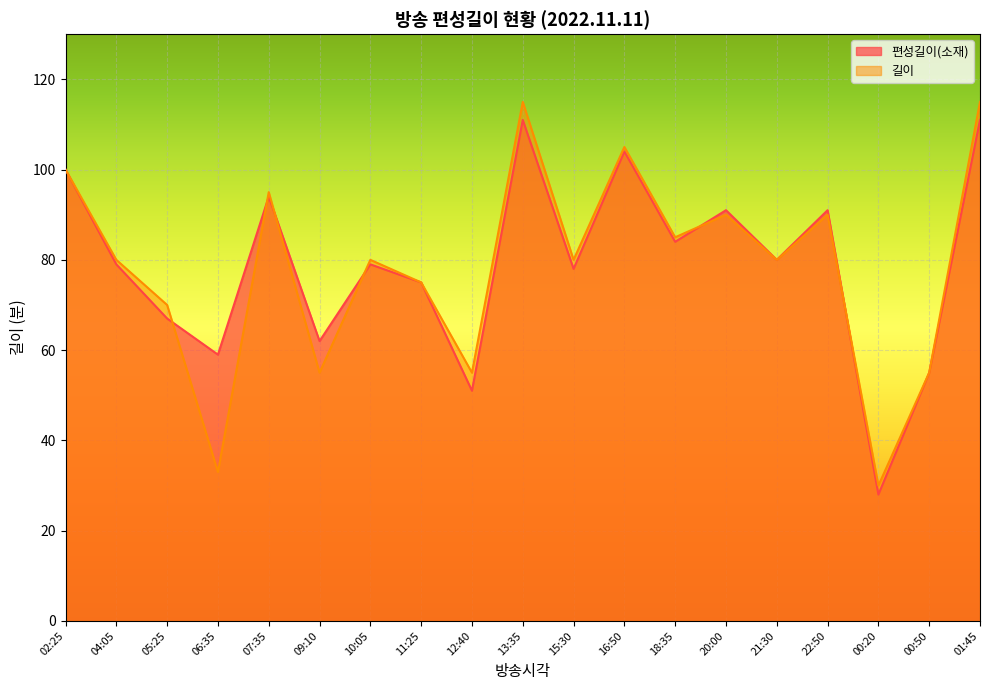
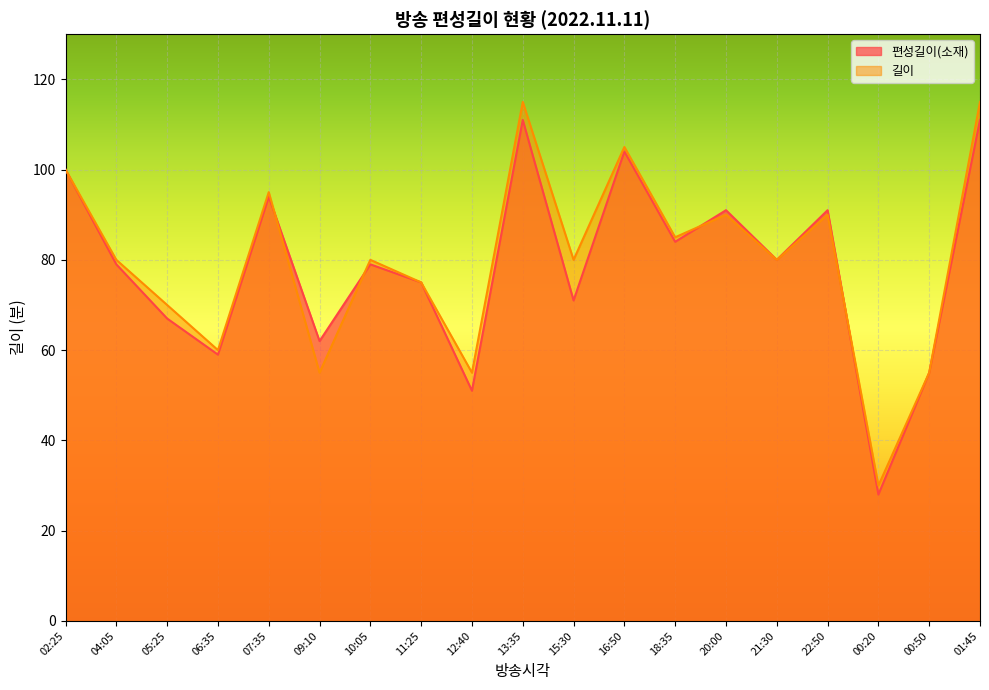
길이, 06:35: 33 -> 60
편성길이(소재), 15:30: 78 -> 71
